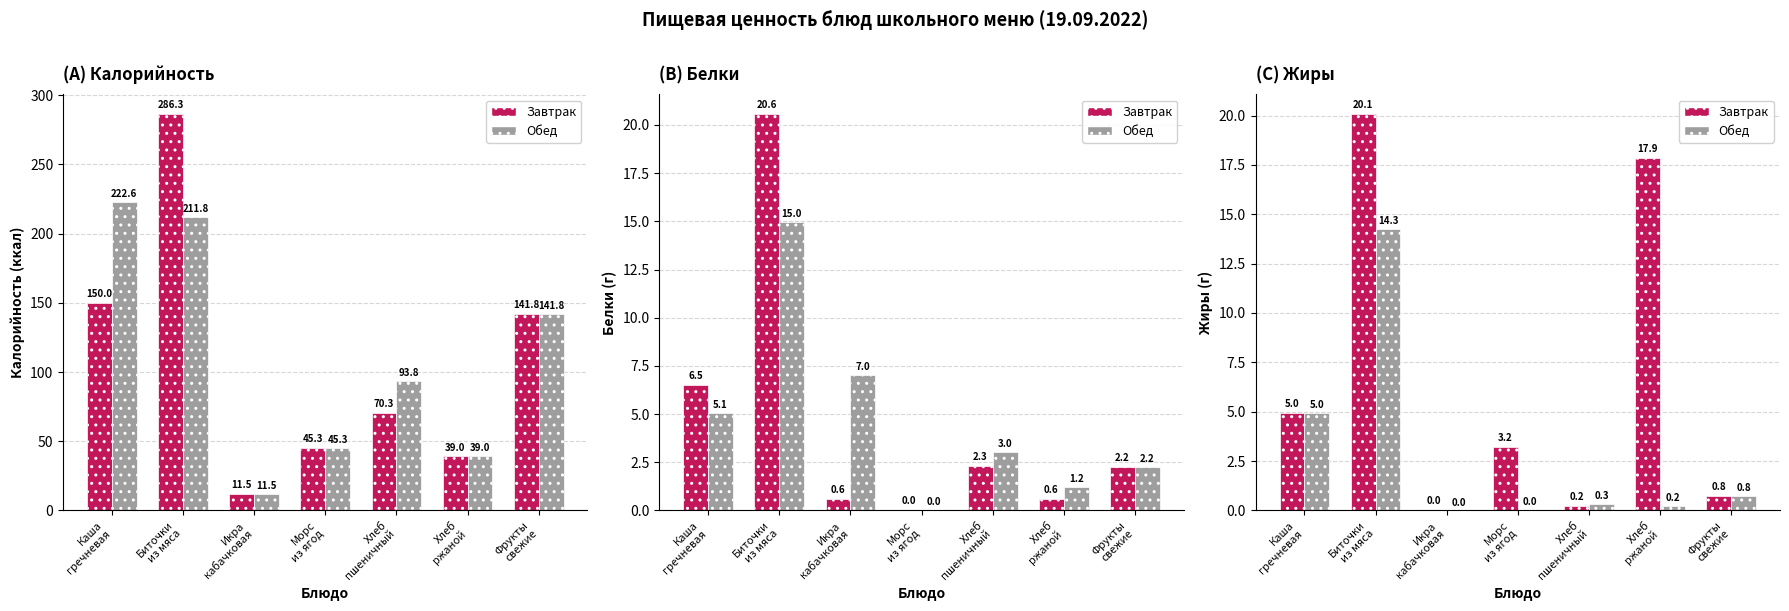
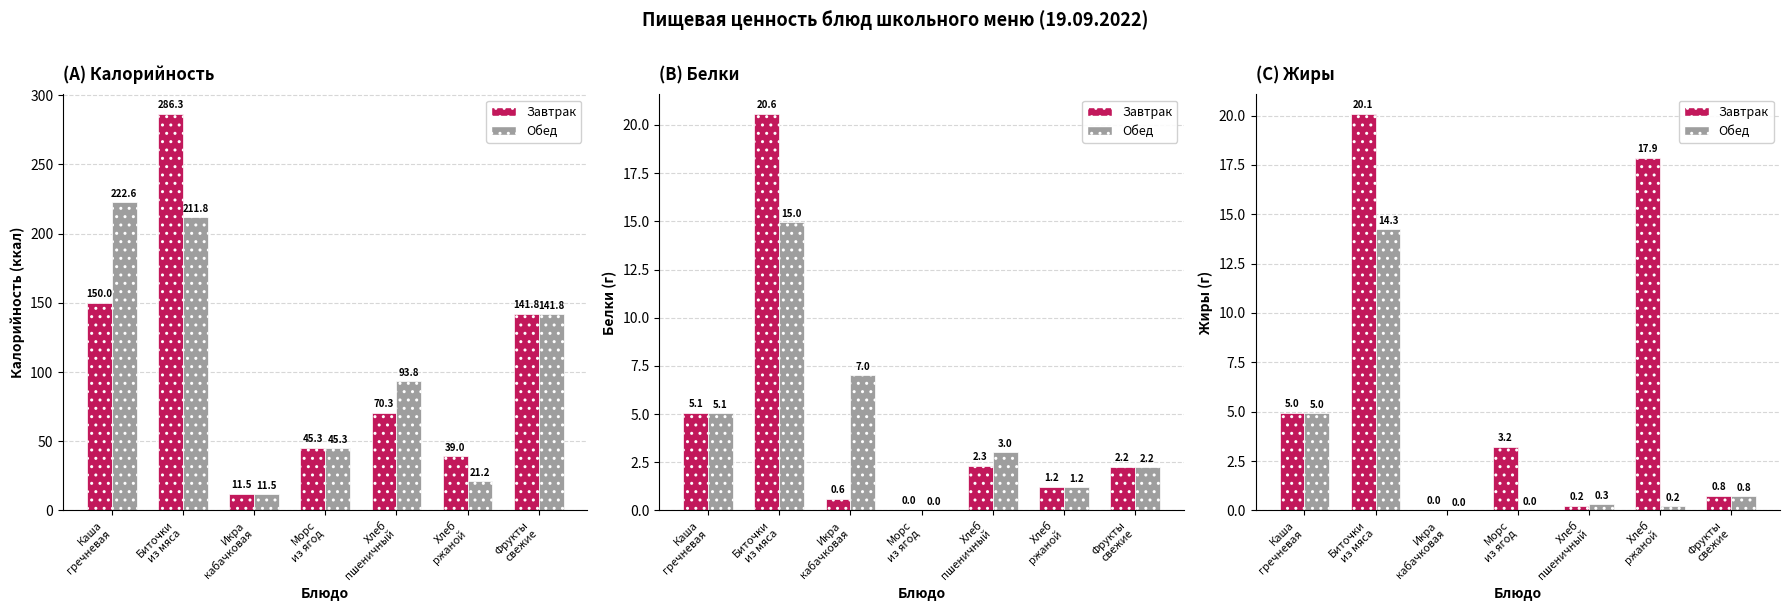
(A) Калорийность, Обед, Хлеб ржаной: 39.0 -> 21.2
(B) Белки, Завтрак, Каша гречневая: 6.5 -> 5.1
(B) Белки, Завтрак, Хлеб ржаной: 0.6 -> 1.2
